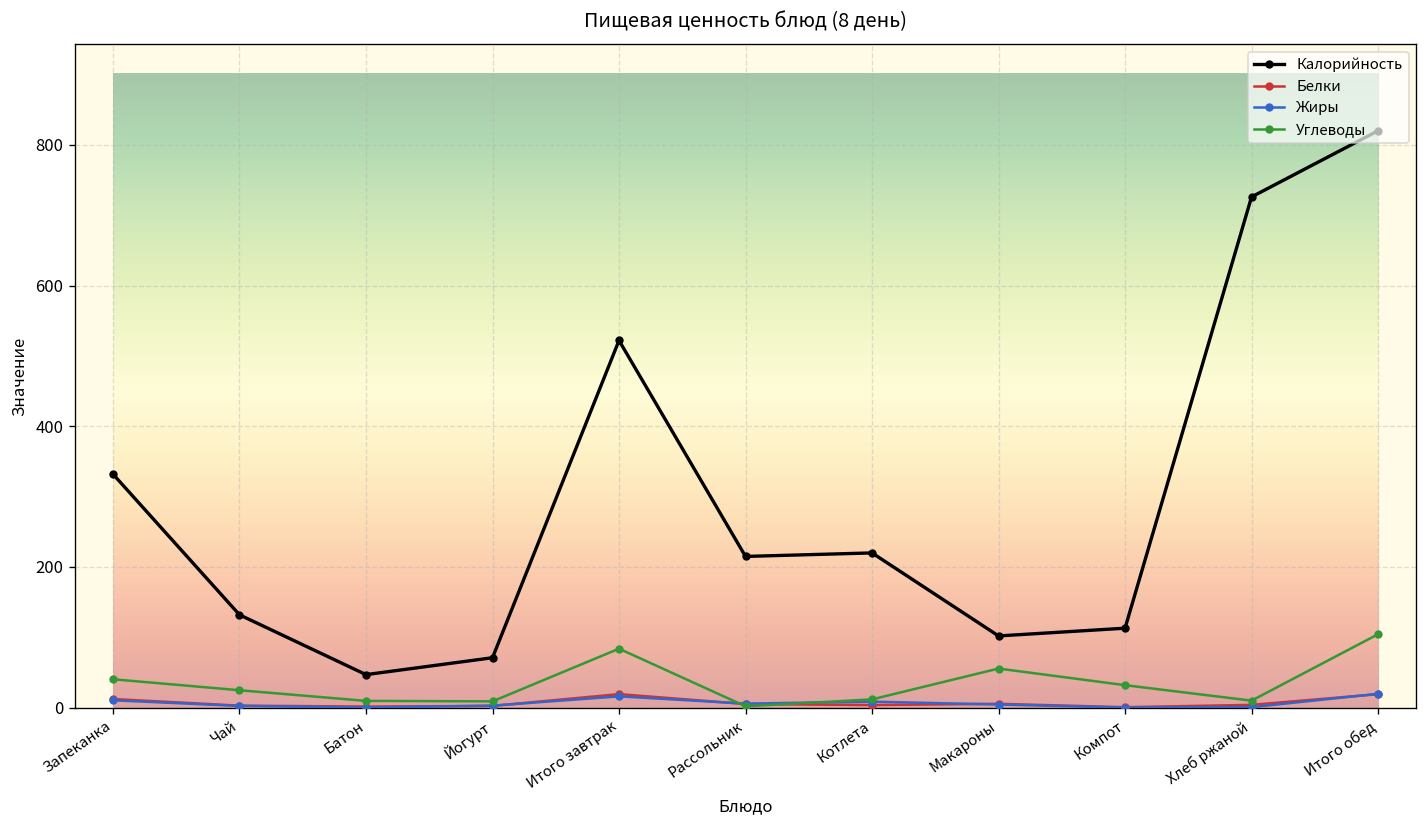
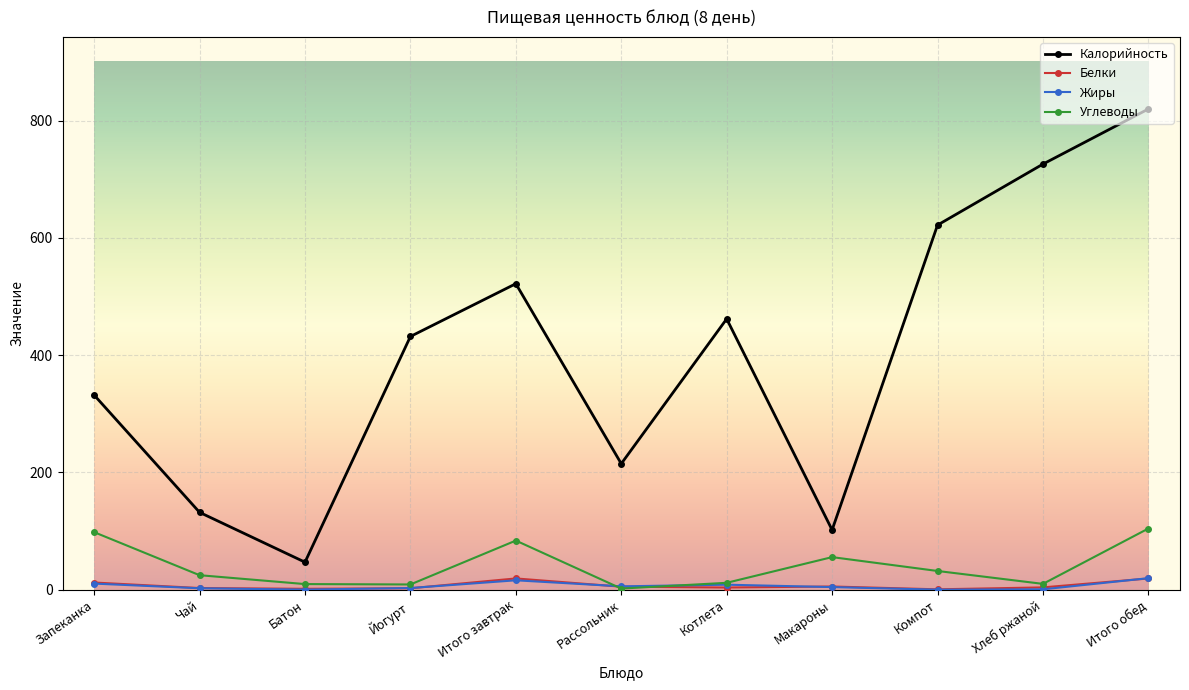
Углеводы, Запеканка: 40 -> 100
Калорийность, Йогурт: 70 -> 430
Калорийность, Котлета: 220 -> 460
Калорийность, Компот: 110 -> 620
